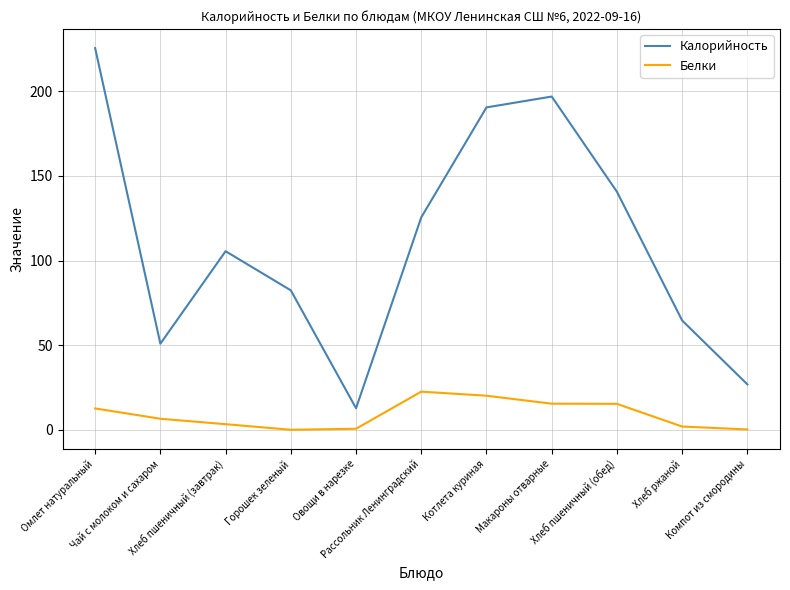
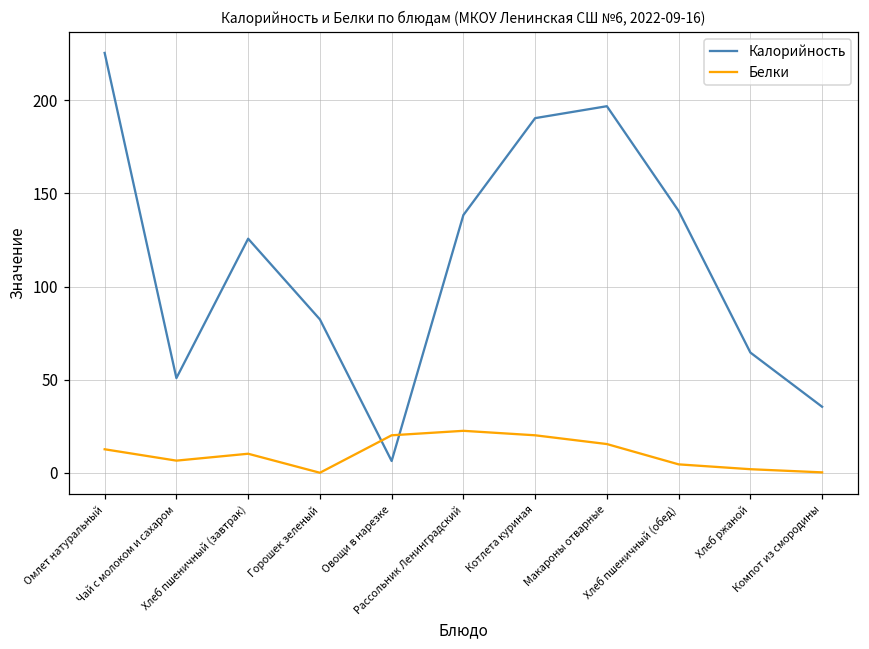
Калорийность, Хлеб пшеничный (завтрак): 106 -> 126
Белки, Хлеб пшеничный (завтрак): 3 -> 10
Калорийность, Овощи в нарезке: 13 -> 6
Белки, Овощи в нарезке: 1 -> 20
Калорийность, Рассольник Ленинградский: 126 -> 138
Белки, Хлеб пшеничный (обед): 15 -> 5
Калорийность, Компот из смородины: 27 -> 36
